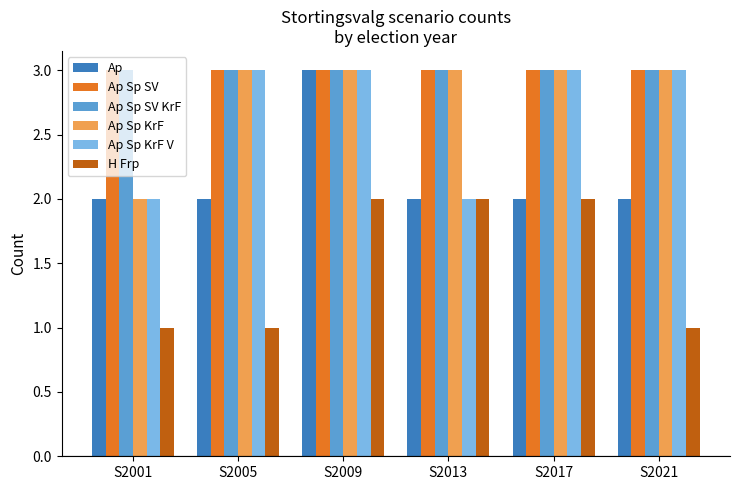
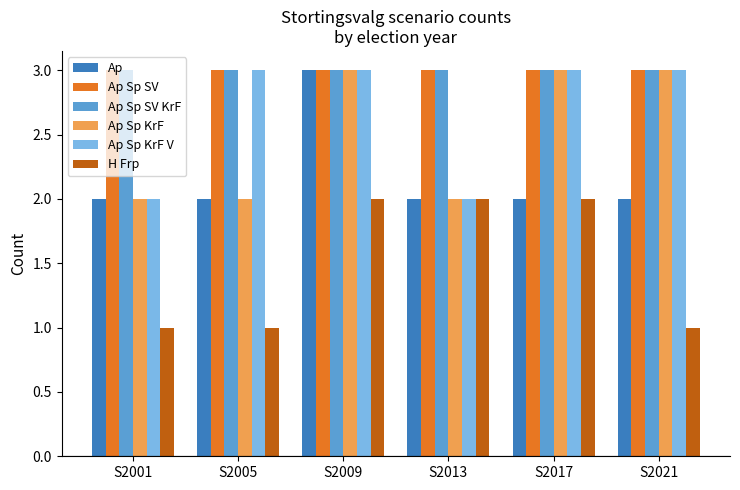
Ap Sp KrF, S2005: 3 -> 2
Ap Sp KrF, S2013: 3 -> 2
